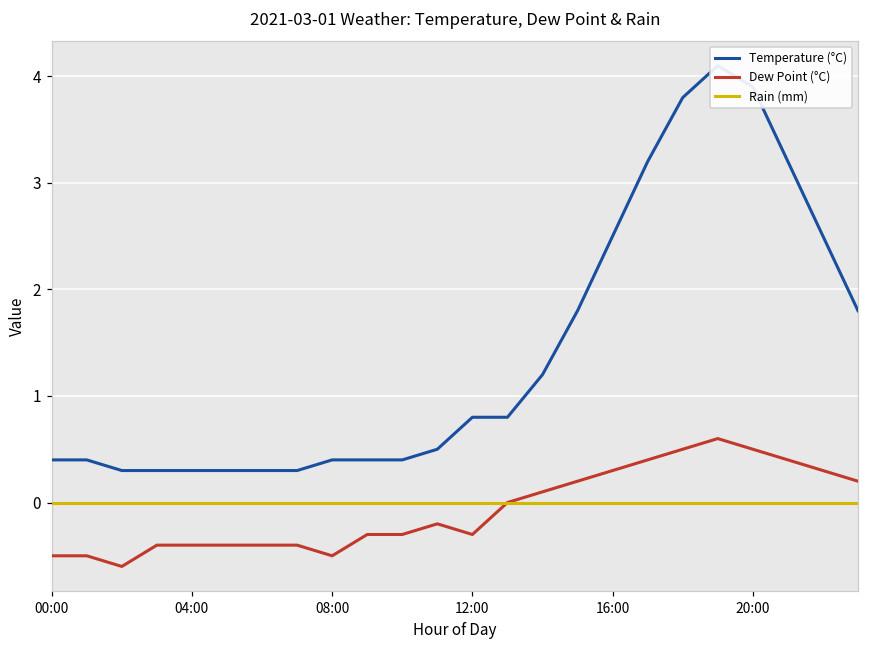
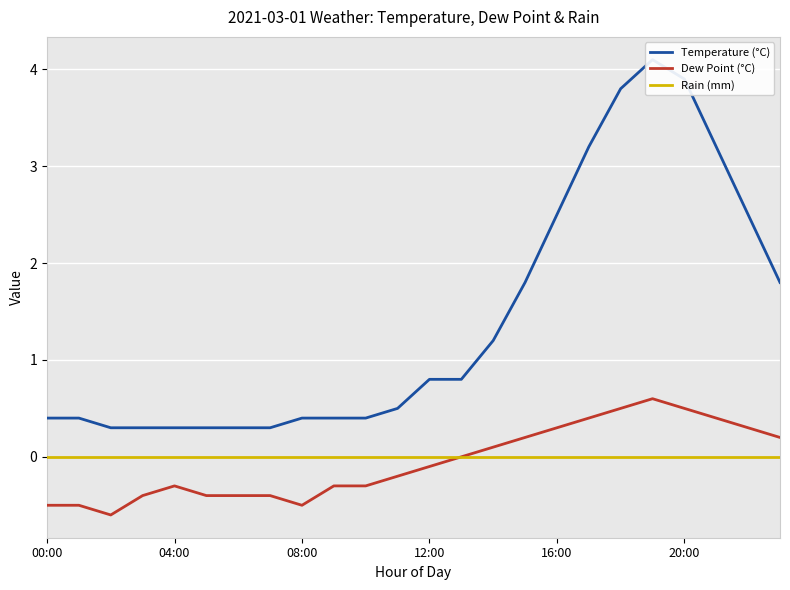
Dew Point (°C), 04:00: -0.4 -> -0.3
Dew Point (°C), 12:00: -0.3 -> -0.1
